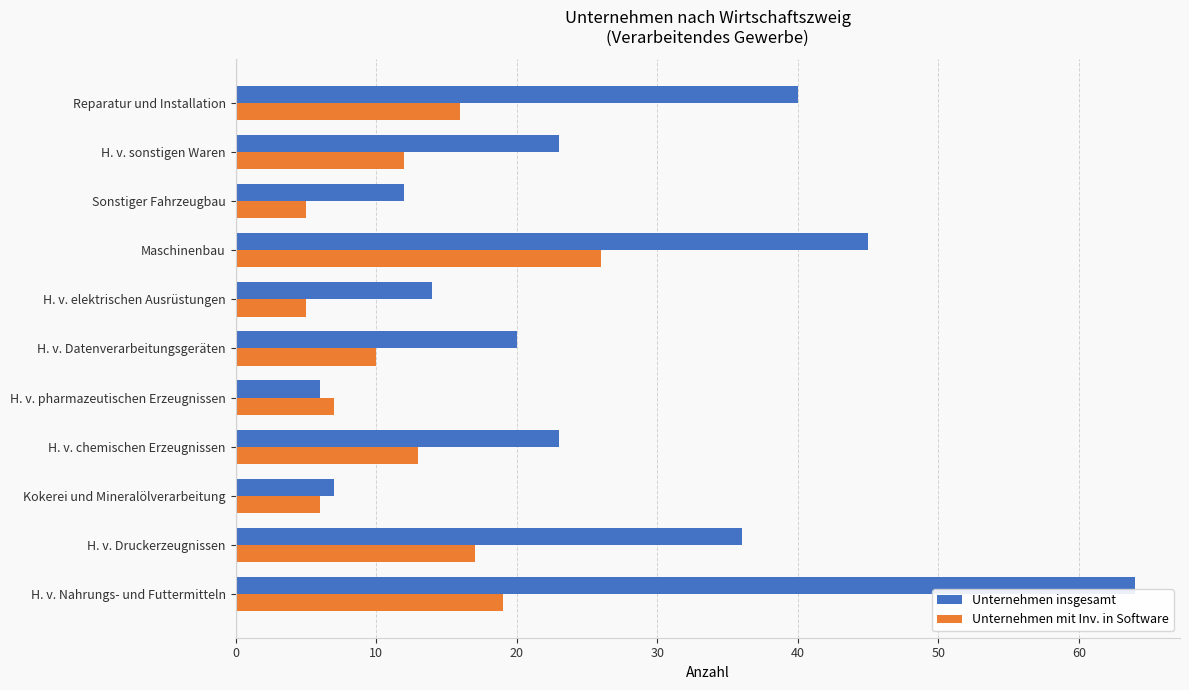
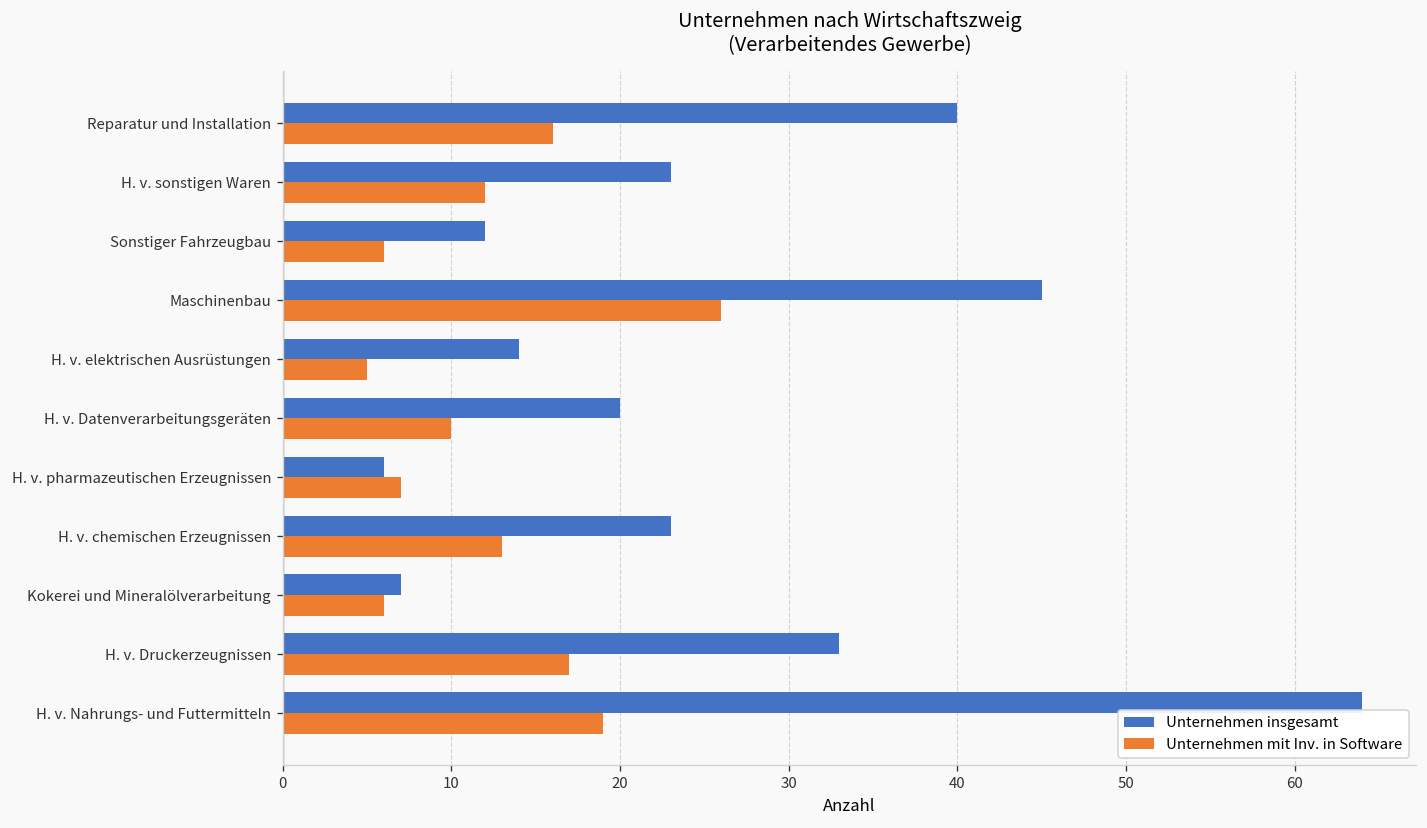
Unternehmen mit Inv. in Software, Sonstiger Fahrzeugbau: 5 -> 6
Unternehmen insgesamt, H. v. Druckerzeugnissen: 36 -> 33
